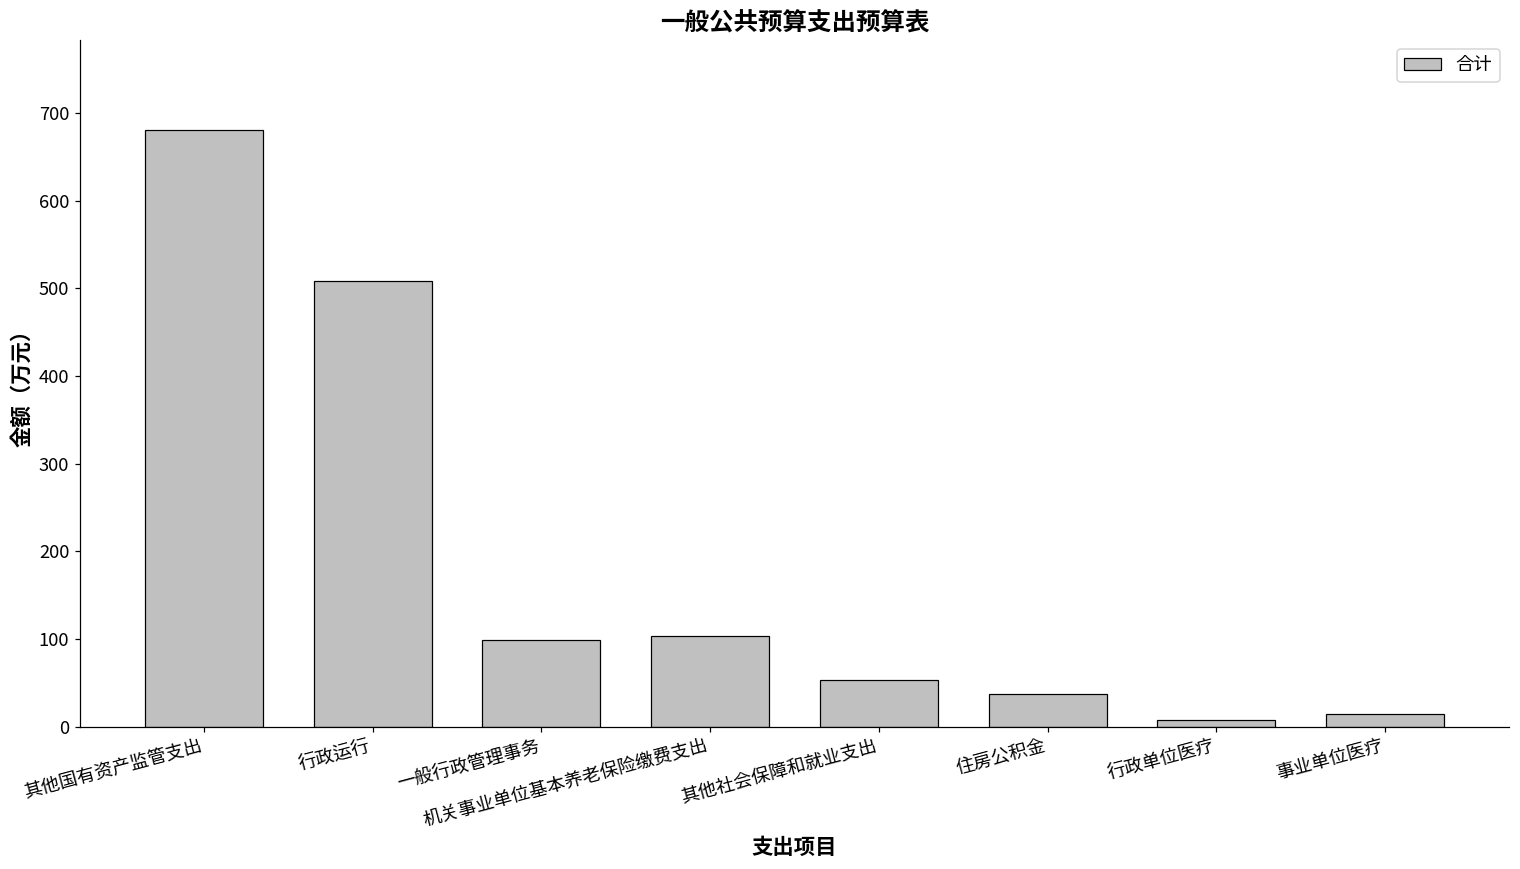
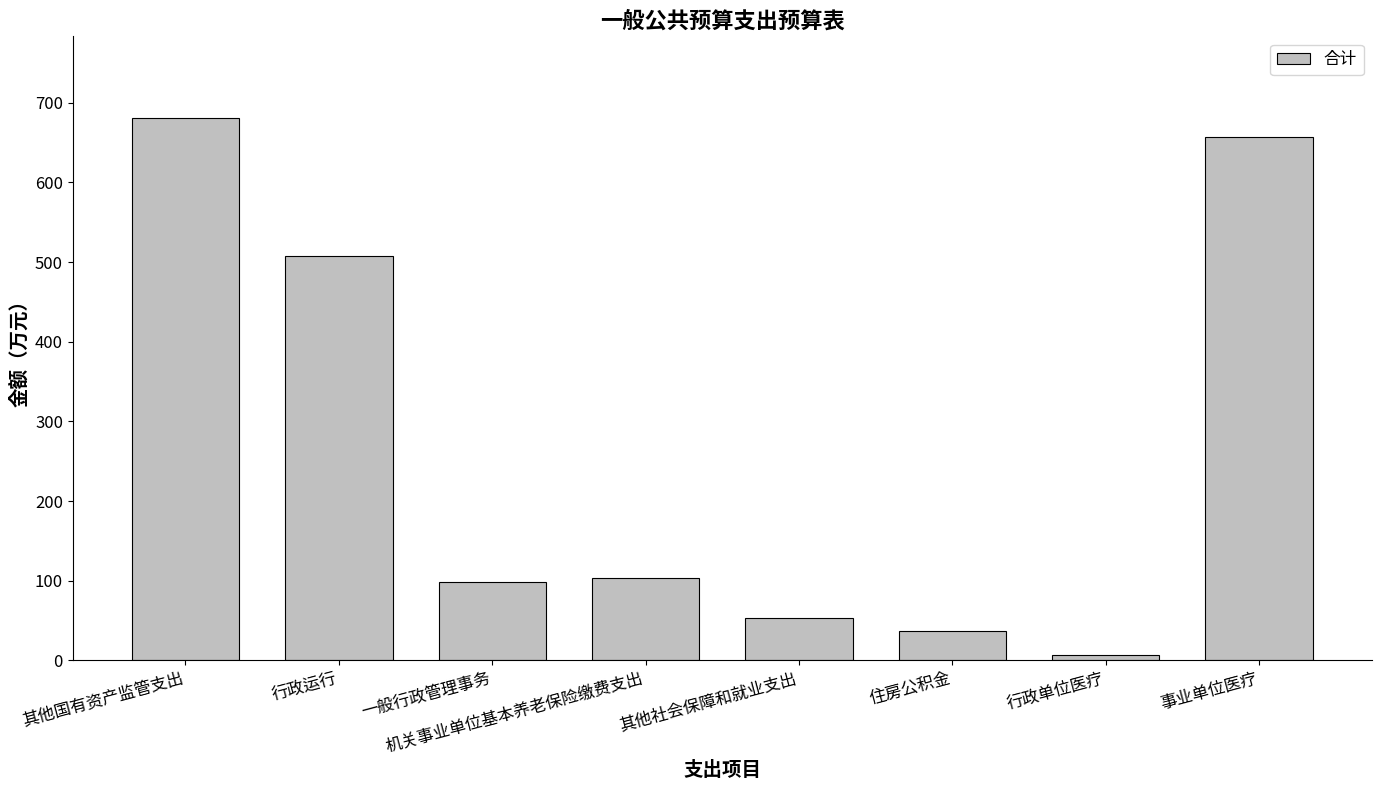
事业单位医疗: 10 -> 660
